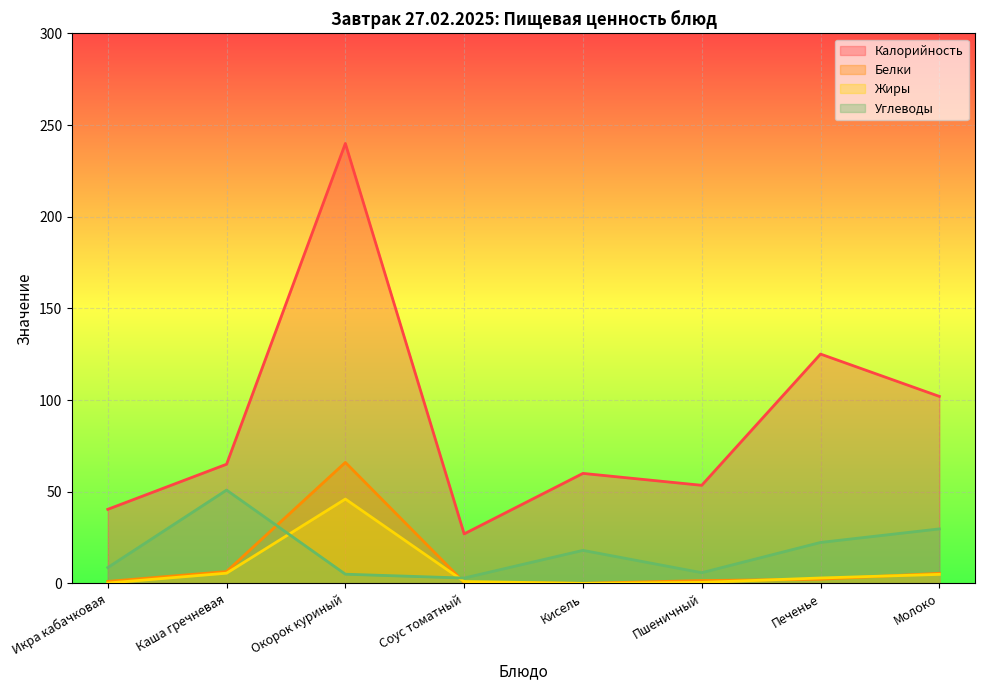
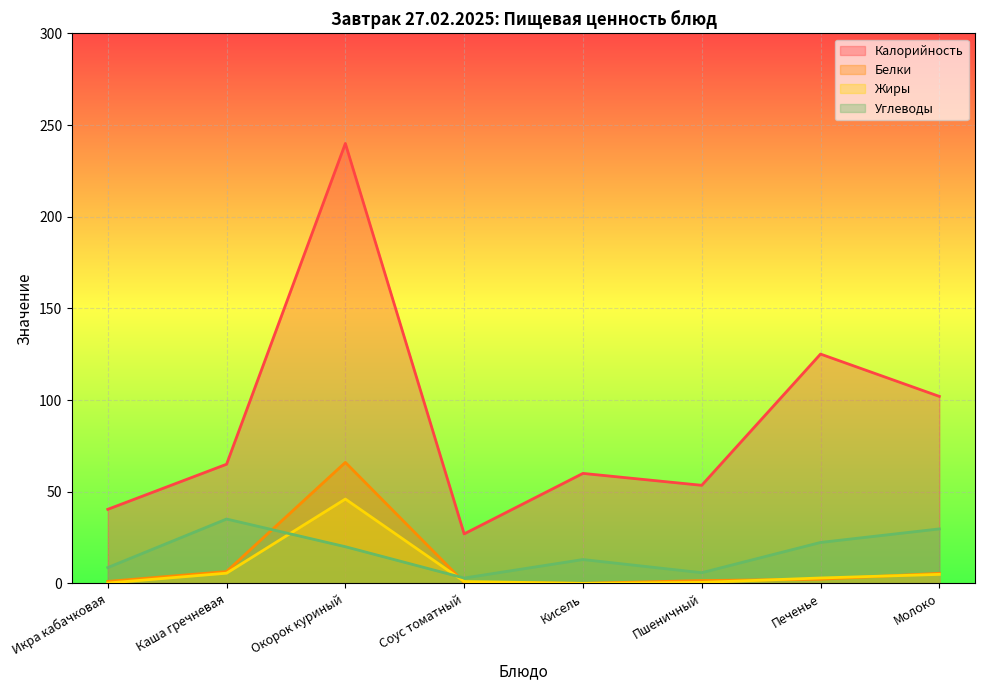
Углеводы, Каша гречневая: 51 -> 35
Углеводы, Окорок куриный: 5 -> 20
Углеводы, Кисель: 18 -> 13
